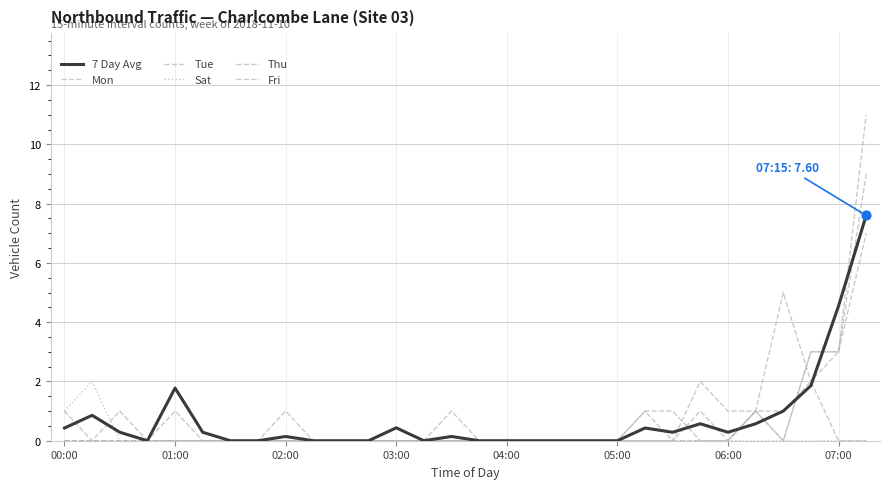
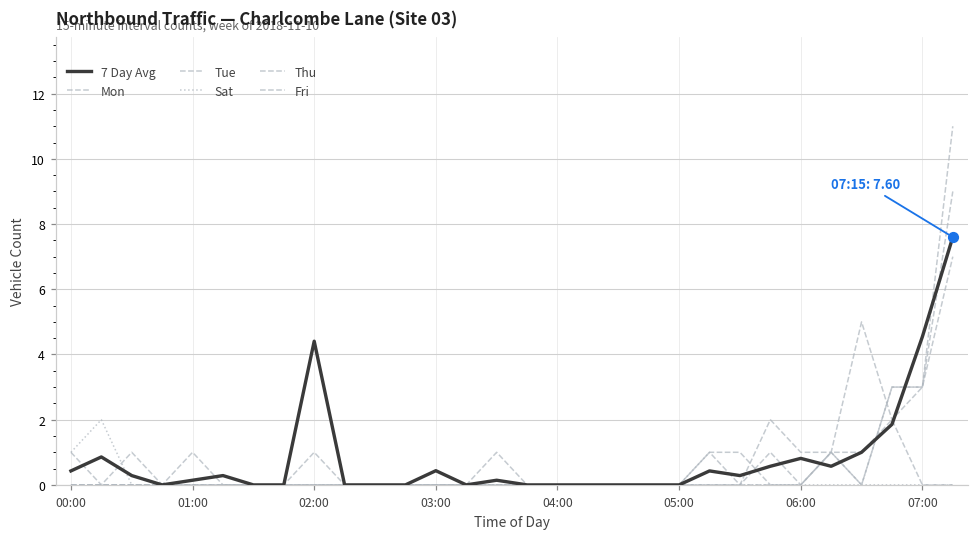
7 Day Avg, 01:00: 1.8 -> 0.1
7 Day Avg, 02:00: 0.1 -> 4.4
7 Day Avg, 06:00: 0.3 -> 0.8
